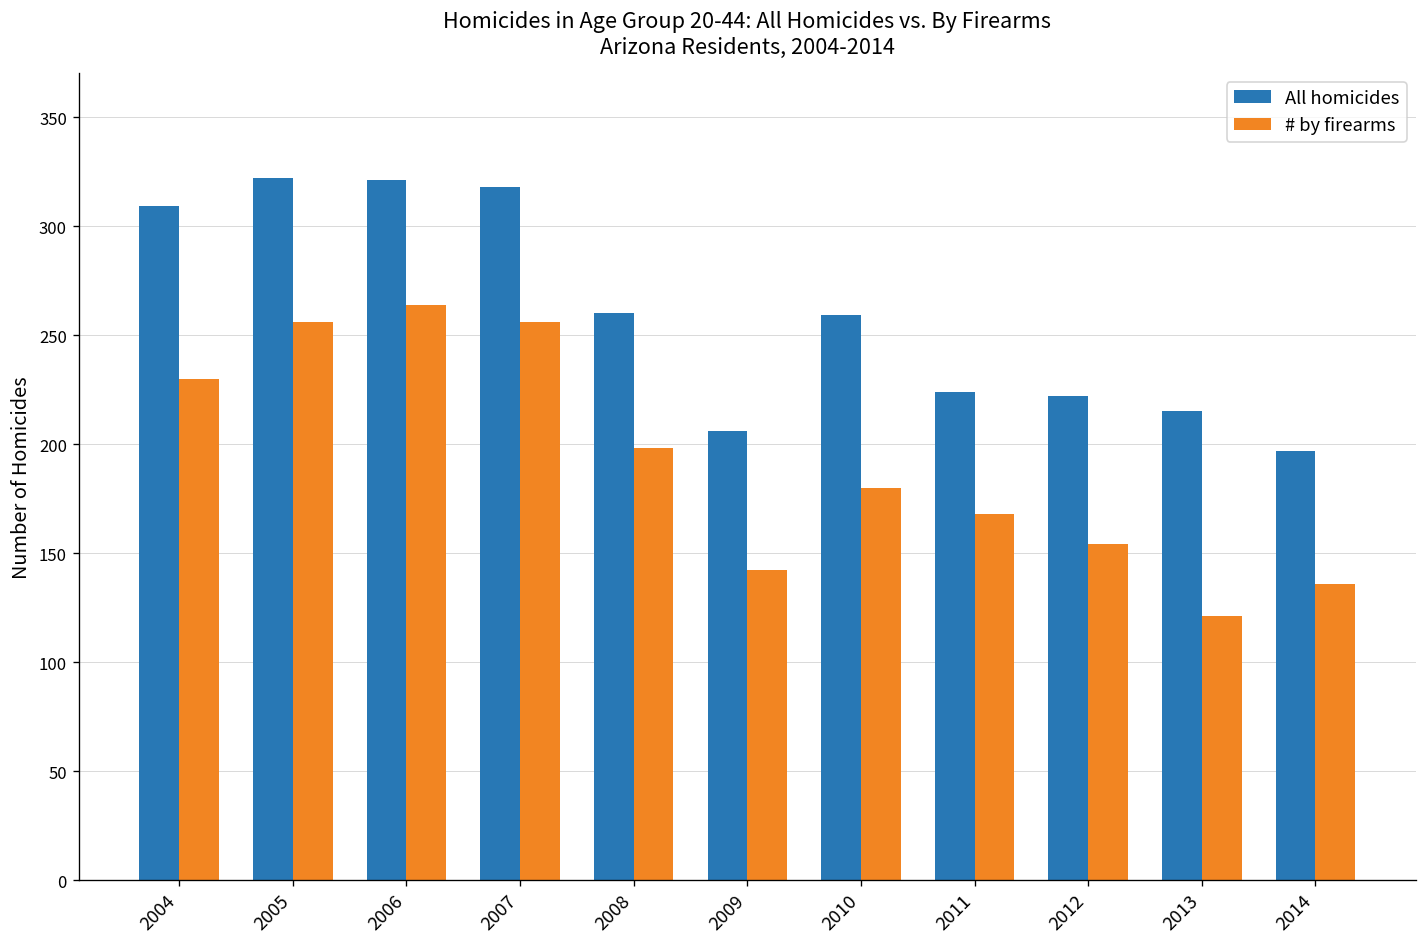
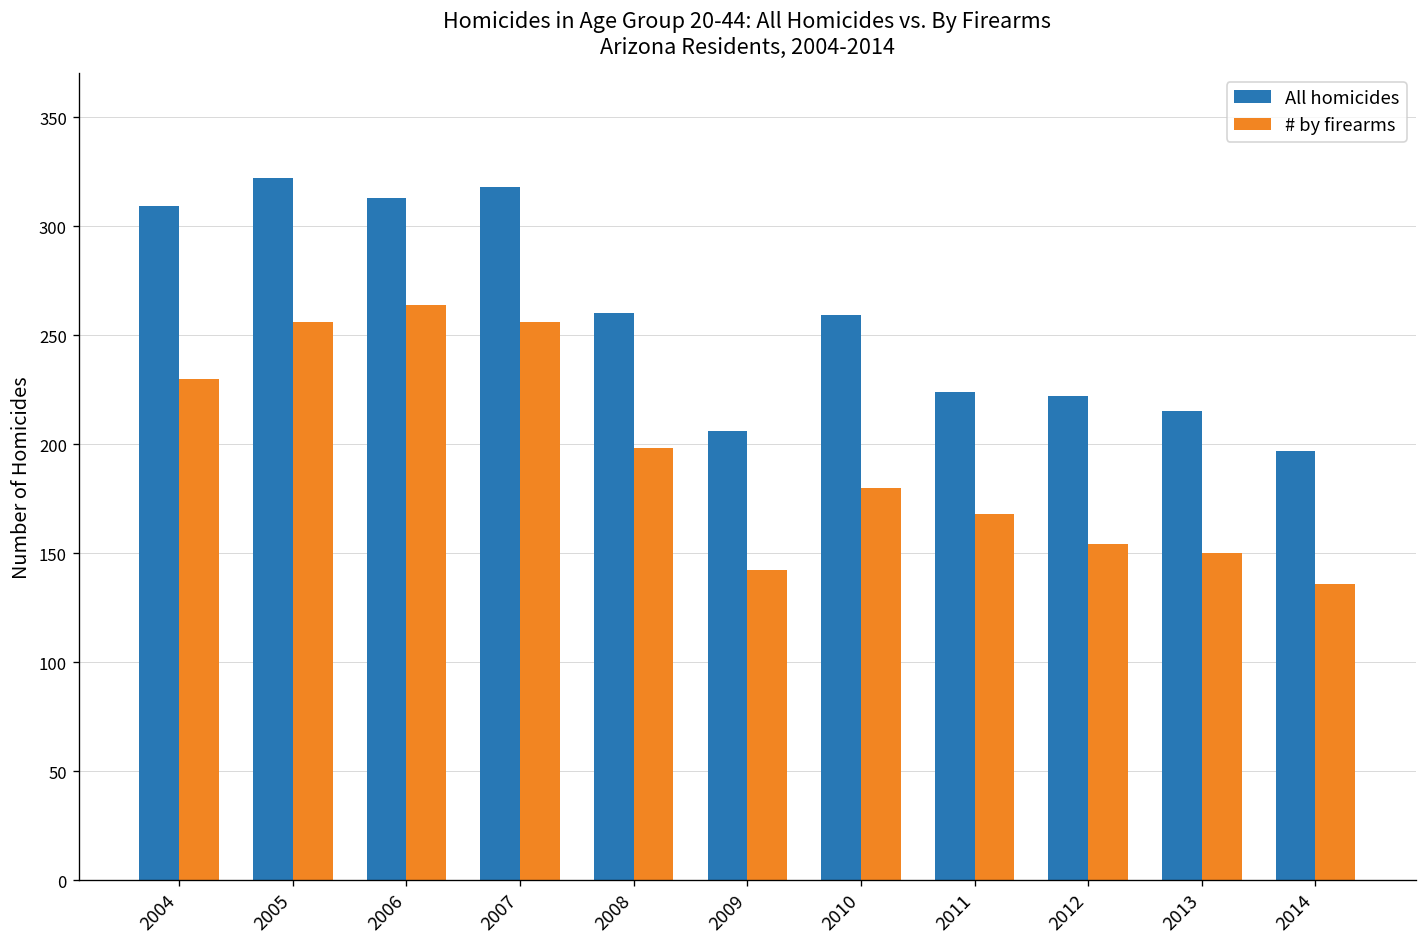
All homicides, 2006: 321 -> 313
# by firearms, 2013: 121 -> 150
